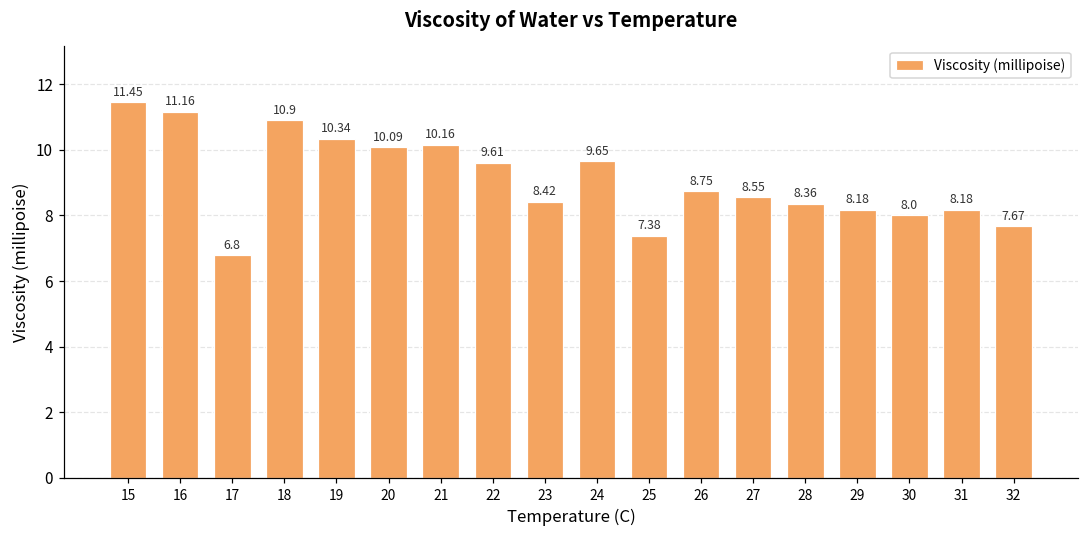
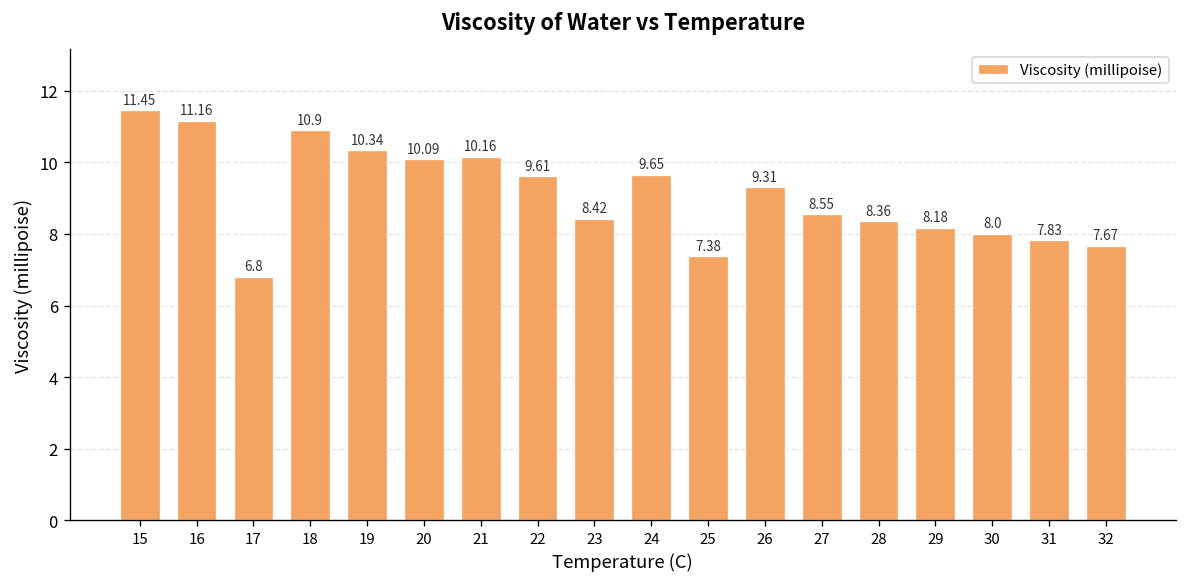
26: 8.75 -> 9.31
31: 8.18 -> 7.83
